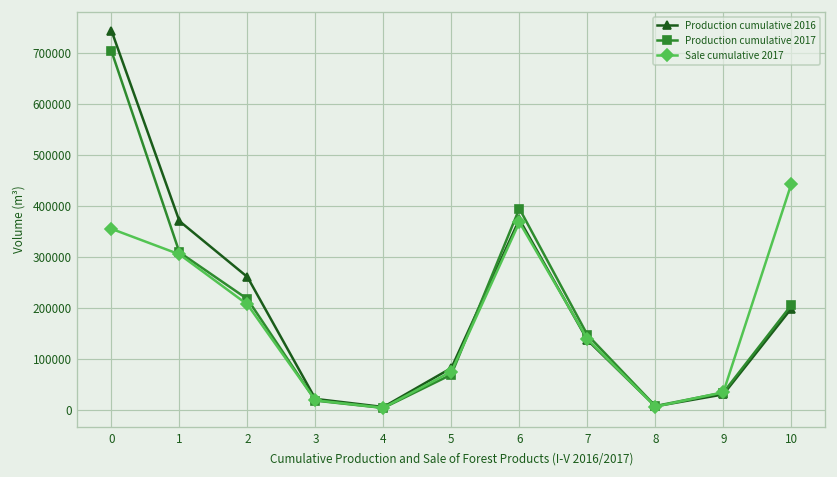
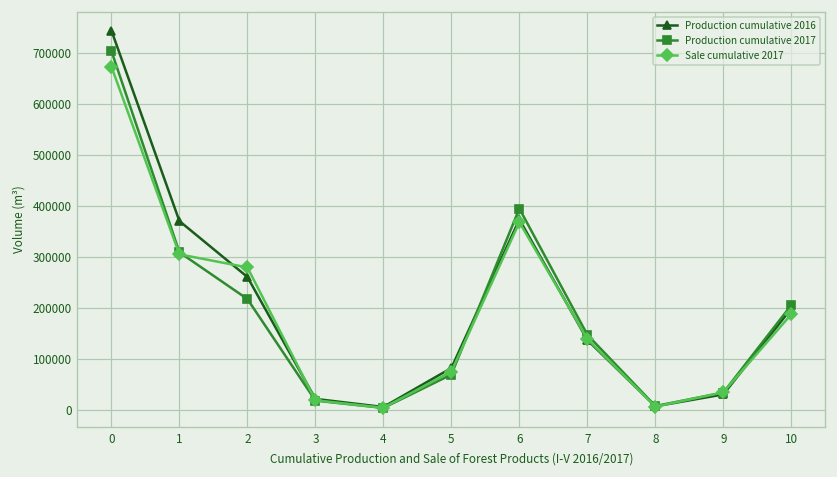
Sale cumulative 2017, 0: 360000 -> 670000
Sale cumulative 2017, 2: 210000 -> 280000
Sale cumulative 2017, 10: 440000 -> 190000
